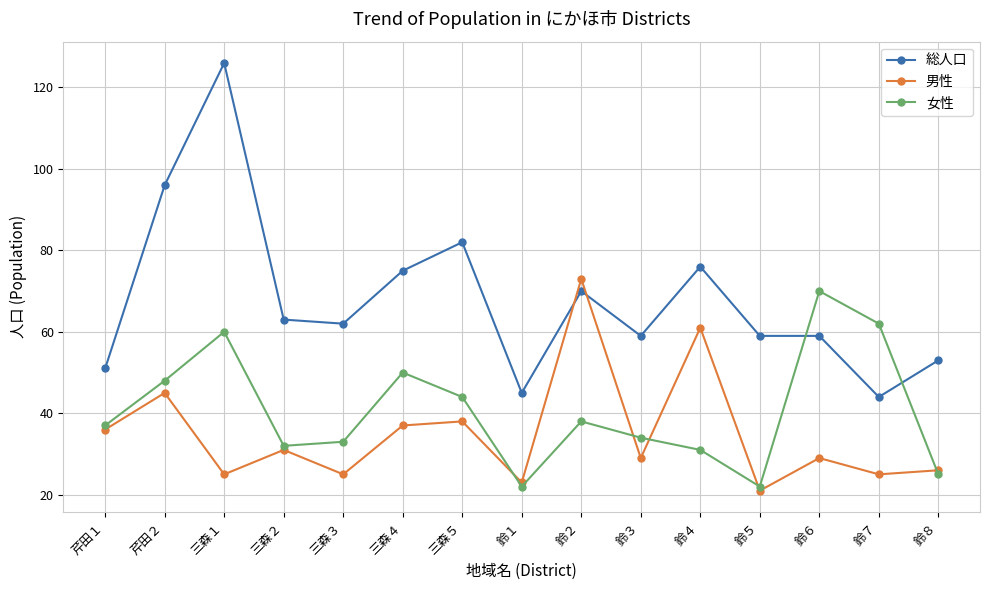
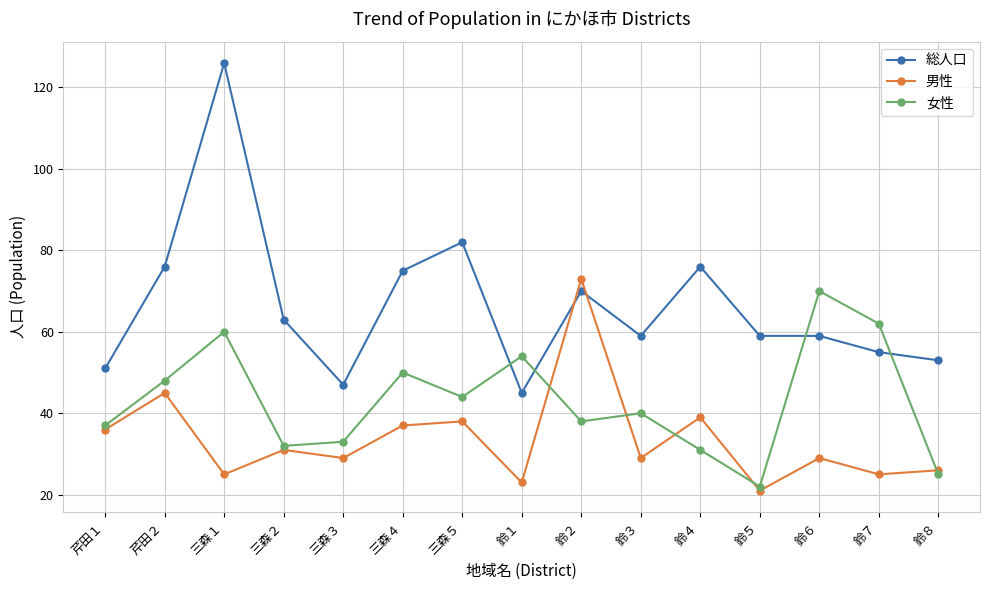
総人口, 芹田２: 96 -> 76
総人口, 三森３: 62 -> 47
男性, 三森３: 25 -> 29
女性, 鈴１: 22 -> 54
女性, 鈴３: 34 -> 40
男性, 鈴４: 61 -> 39
総人口, 鈴７: 44 -> 55
